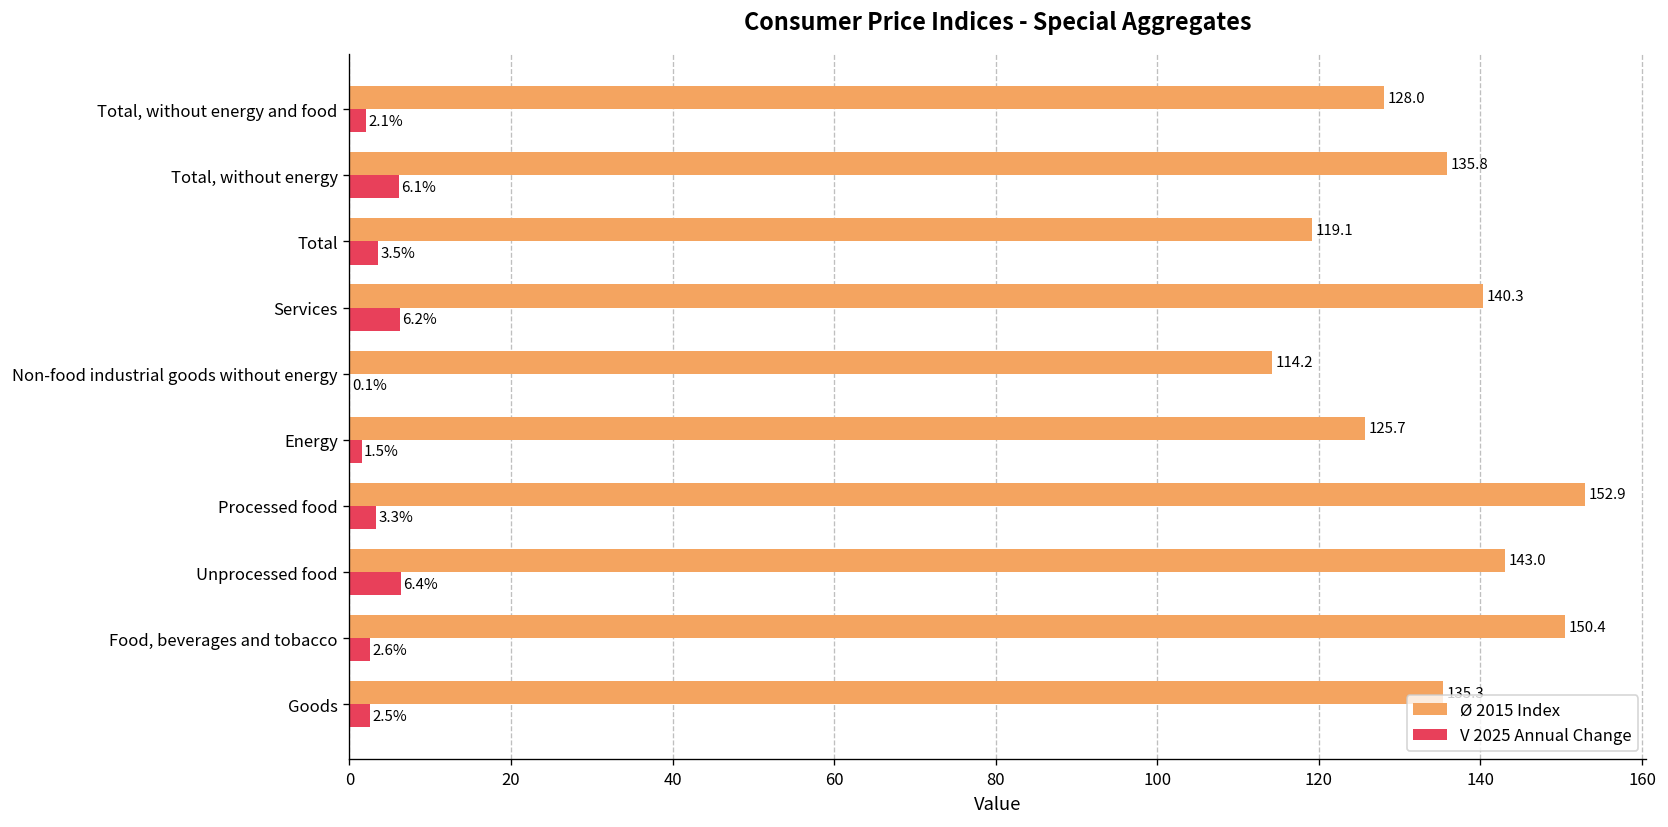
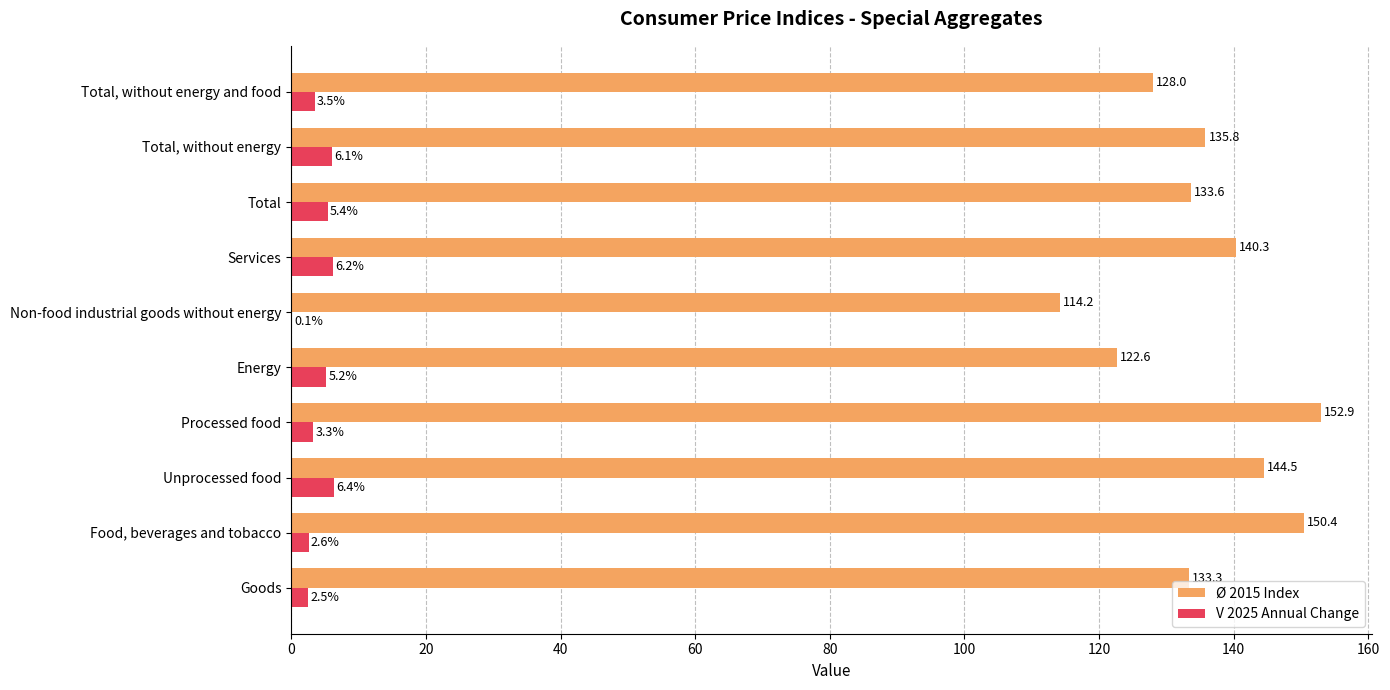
V 2025 Annual Change, Total, without energy and food: 2.1% -> 3.5%
Ø 2015 Index, Total: 119.1 -> 133.6
V 2025 Annual Change, Total: 3.5% -> 5.4%
Ø 2015 Index, Energy: 125.7 -> 122.6
V 2025 Annual Change, Energy: 1.5% -> 5.2%
Ø 2015 Index, Unprocessed food: 143.0 -> 144.5
Ø 2015 Index, Goods: 135 -> 133
